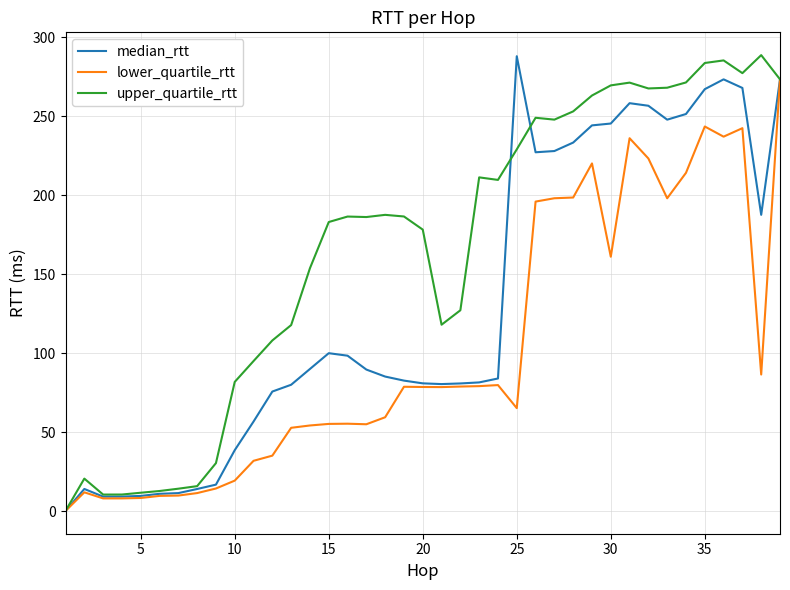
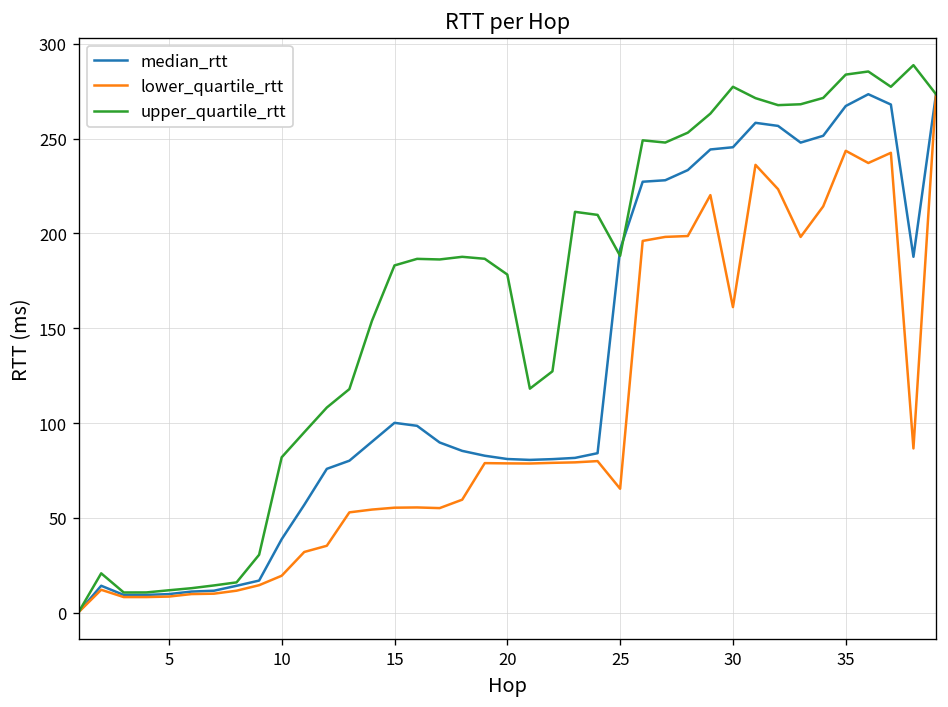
median_rtt, 25: 288 -> 192
upper_quartile_rtt, 25: 229 -> 188
upper_quartile_rtt, 30: 270 -> 277
